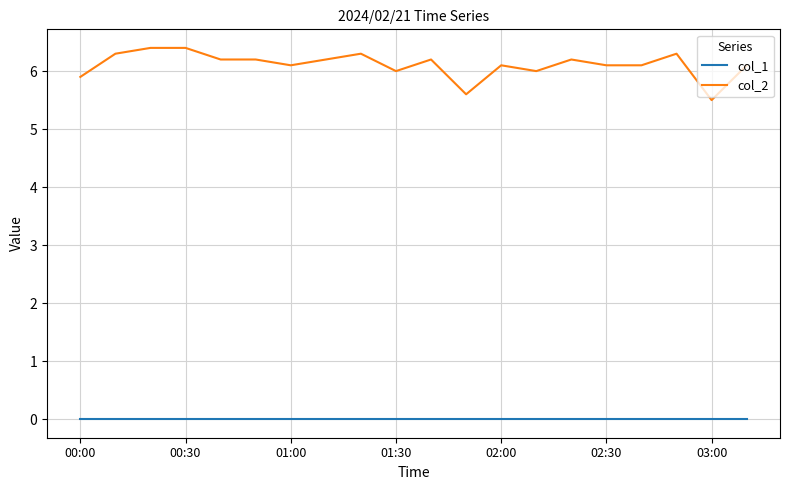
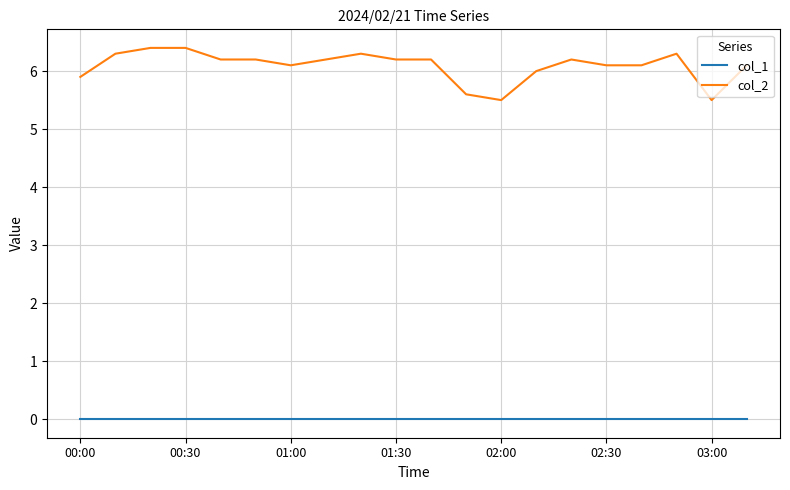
col_2, 01:30: 6.0 -> 6.2
col_2, 02:00: 6.1 -> 5.5
